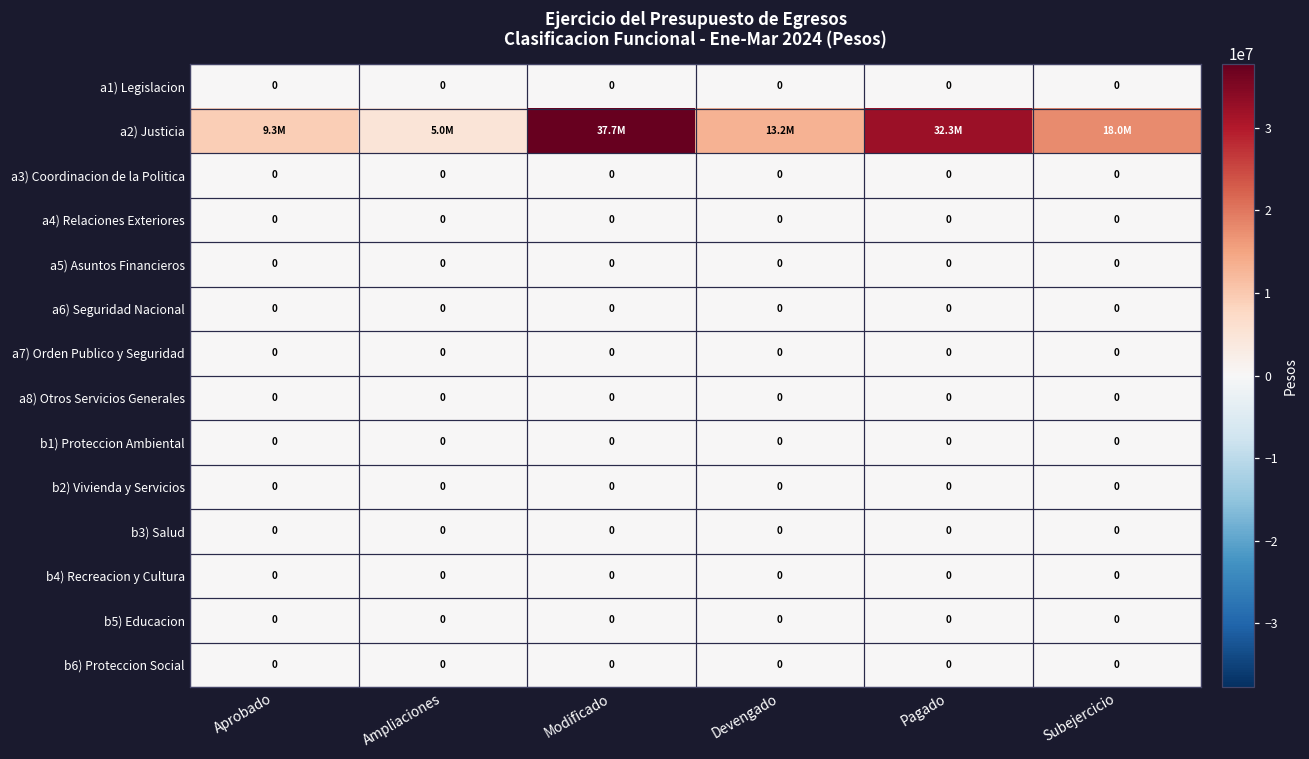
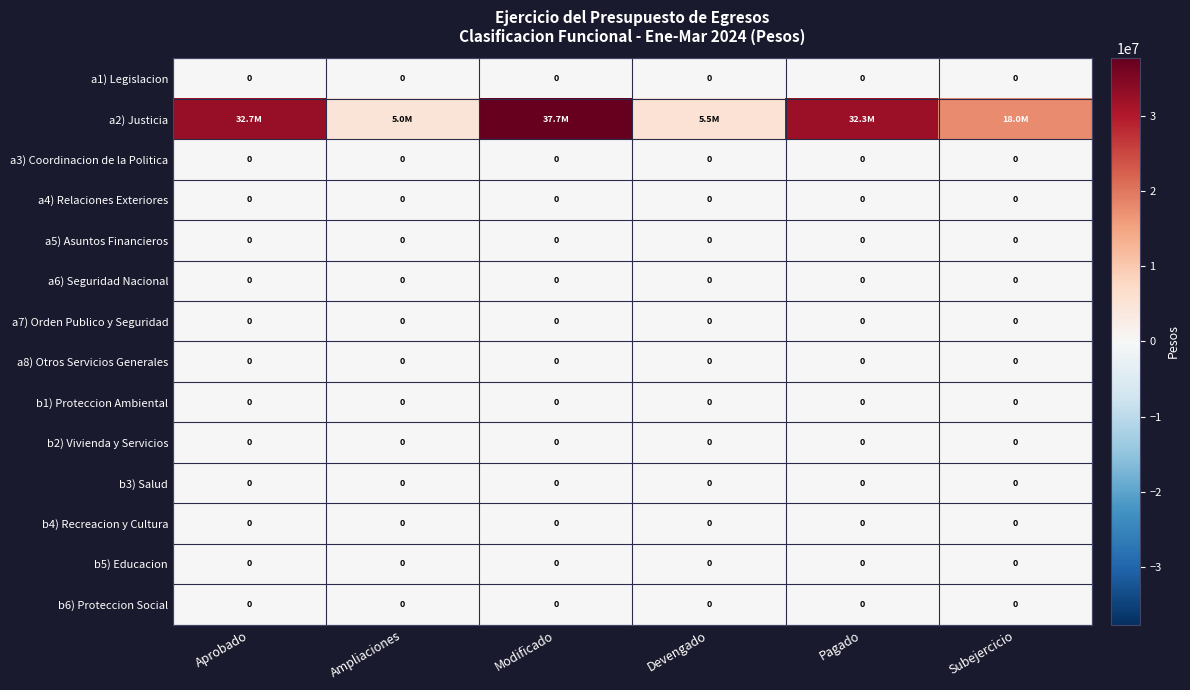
a2) Justicia, Aprobado: 9.3M -> 32.7M
a2) Justicia, Devengado: 13.2M -> 5.5M
